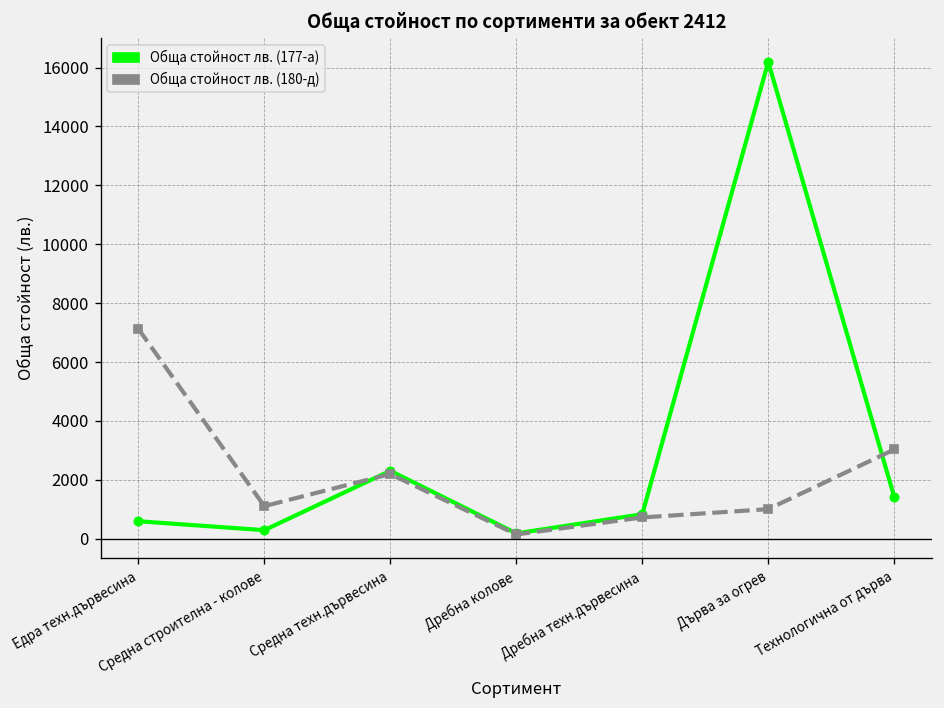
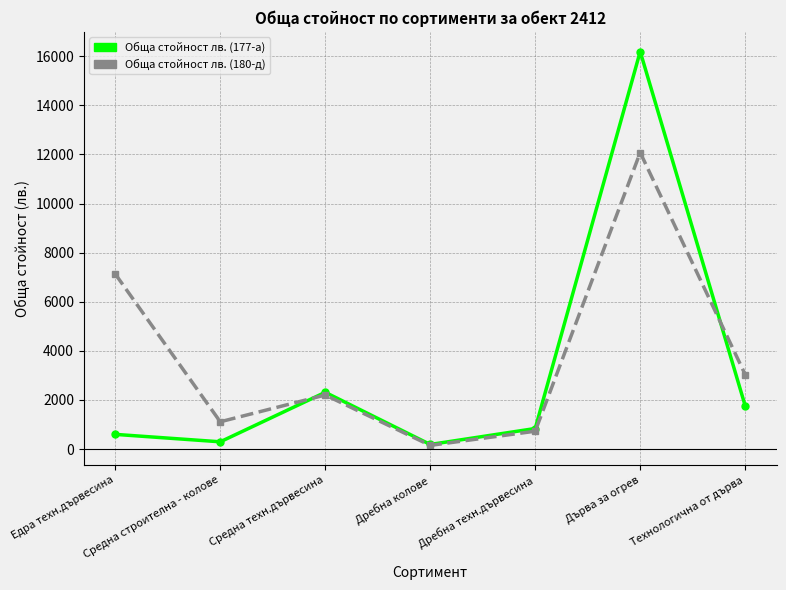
Обща стойност лв. (180-д), Дърва за огрев: 1000 -> 12100
Обща стойност лв. (177-а), Технологична от дърва: 1400 -> 1800
